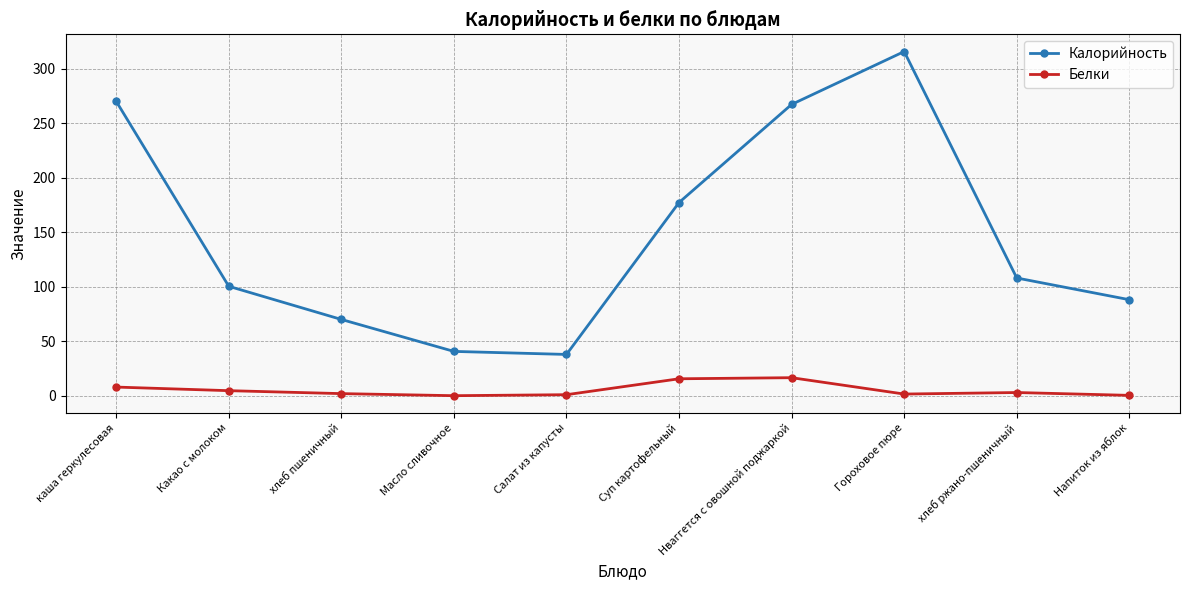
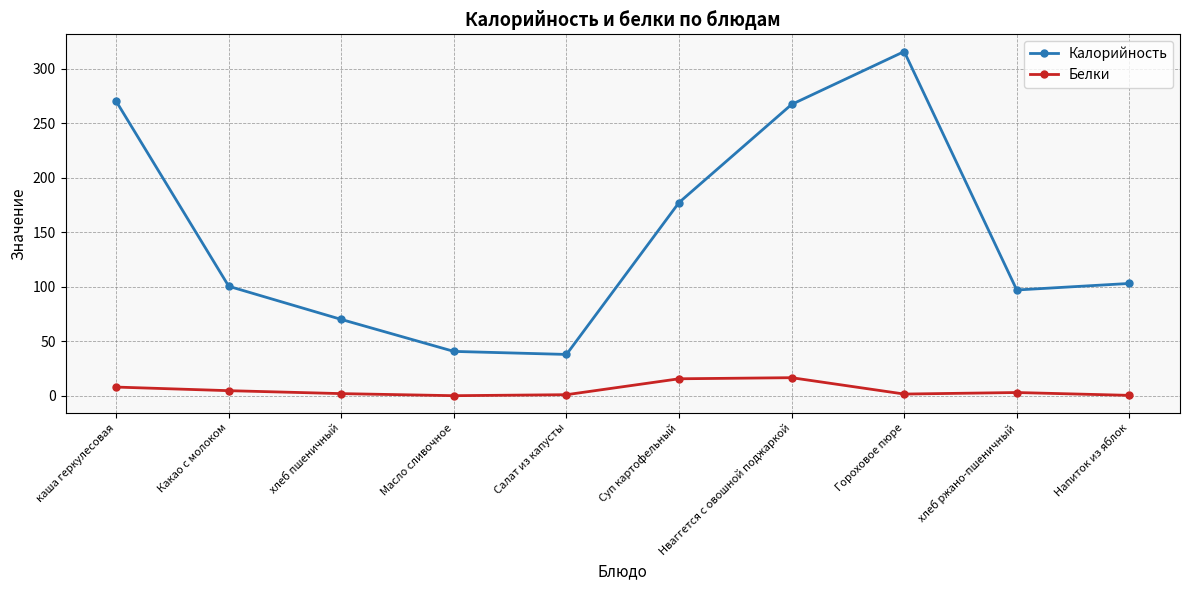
Калорийность, хлеб ржано-пшеничный: 108 -> 97
Калорийность, Напиток из яблок: 88 -> 103
